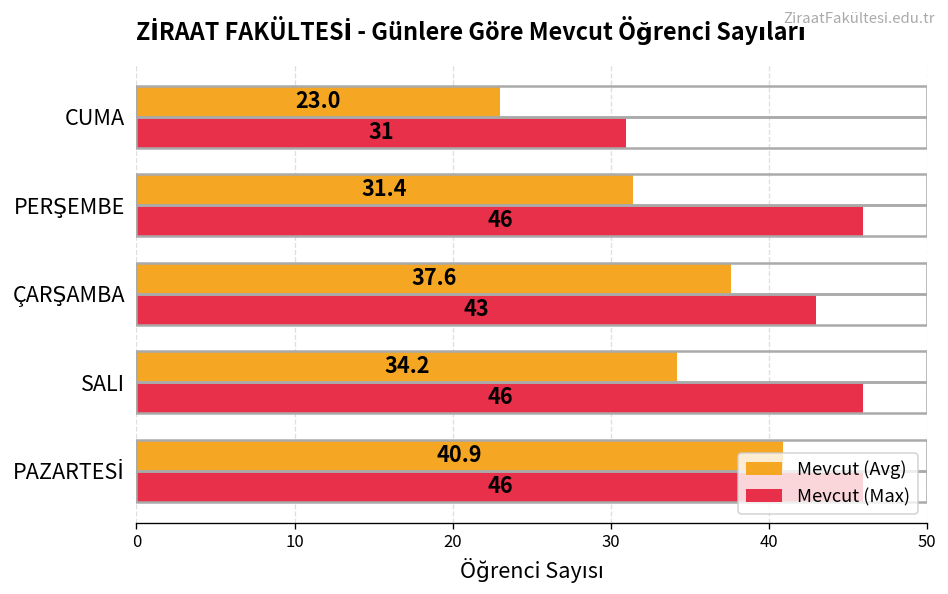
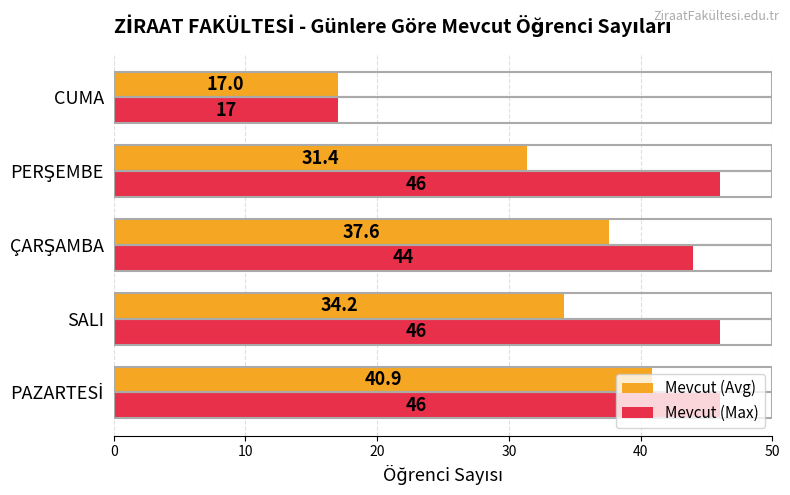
Mevcut (Avg), CUMA: 23.0 -> 17.0
Mevcut (Max), CUMA: 31 -> 17
Mevcut (Max), ÇARŞAMBA: 43 -> 44
